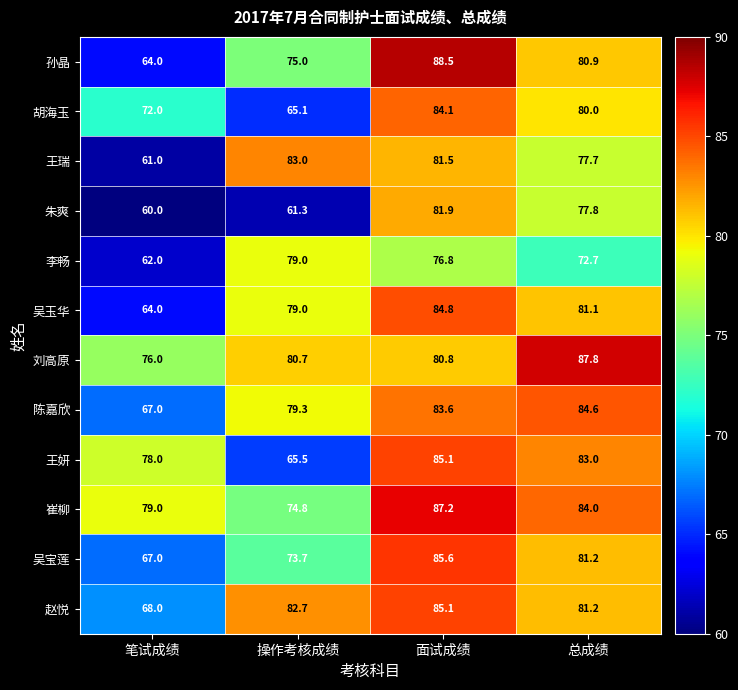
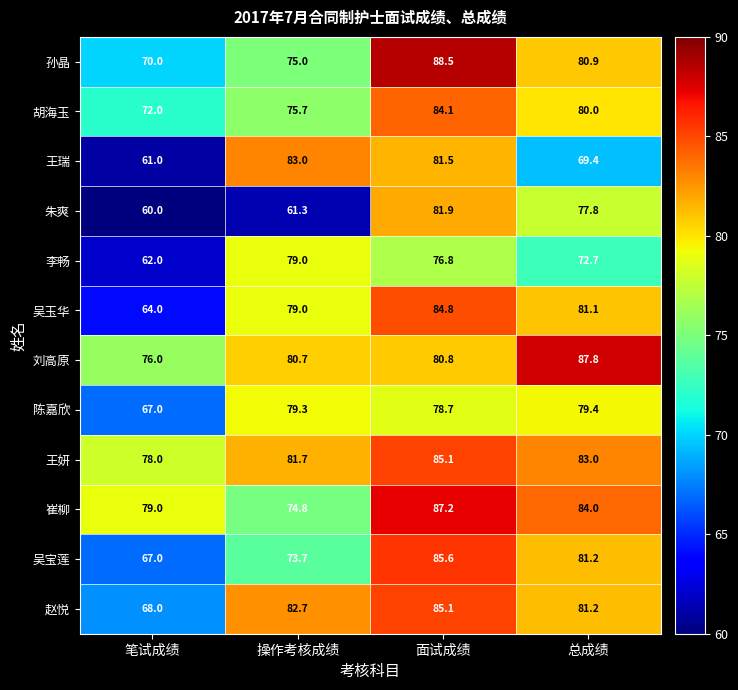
孙晶, 笔试成绩: 64.0 -> 70.0
胡海玉, 操作考核成绩: 65.1 -> 75.7
王瑞, 总成绩: 77.7 -> 69.4
陈嘉欣, 面试成绩: 83.6 -> 78.7
陈嘉欣, 总成绩: 84.6 -> 79.4
王妍, 操作考核成绩: 65.5 -> 81.7
